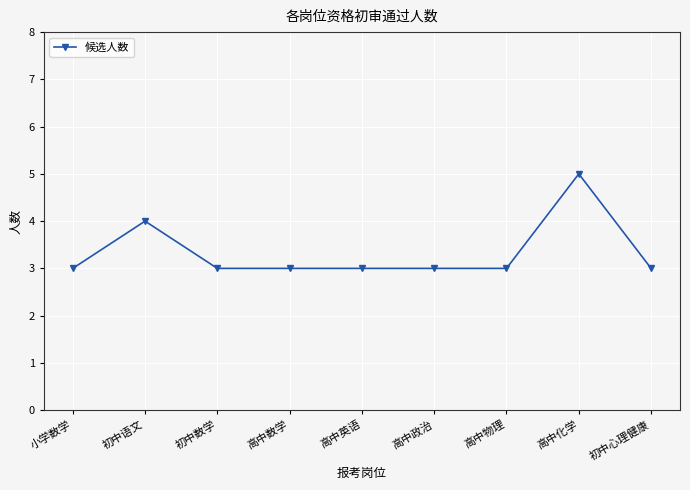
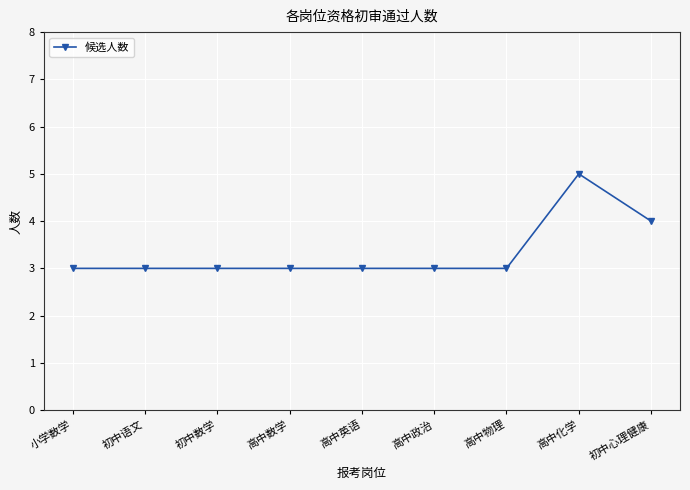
初中语文: 4 -> 3
初中心理健康: 3 -> 4
